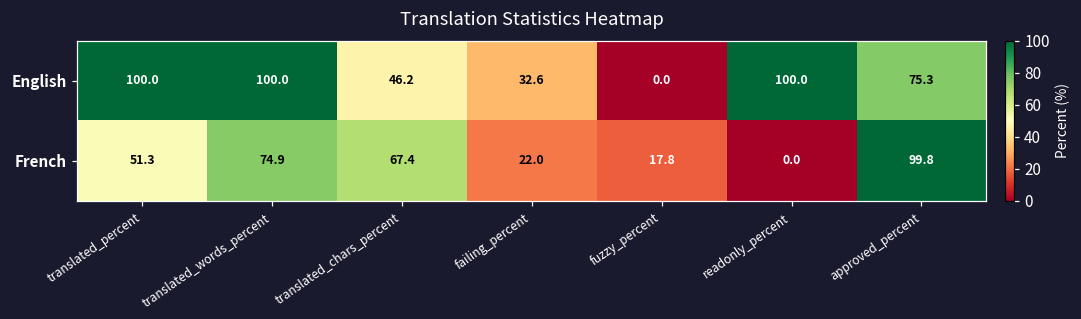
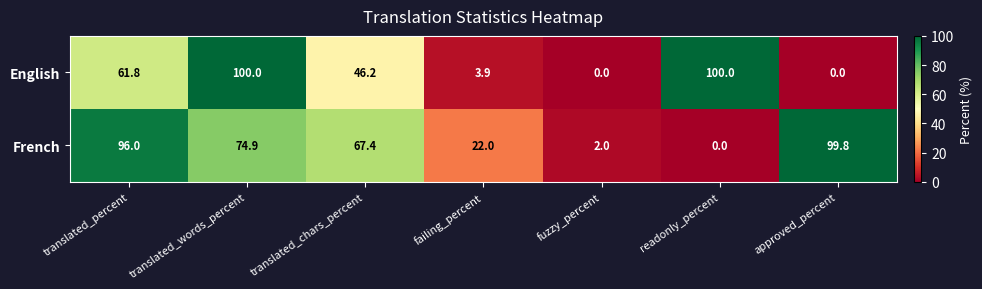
English, translated_percent: 100.0 -> 61.8
English, failing_percent: 32.6 -> 3.9
English, approved_percent: 75.3 -> 0.0
French, translated_percent: 51.3 -> 96.0
French, fuzzy_percent: 17.8 -> 2.0
